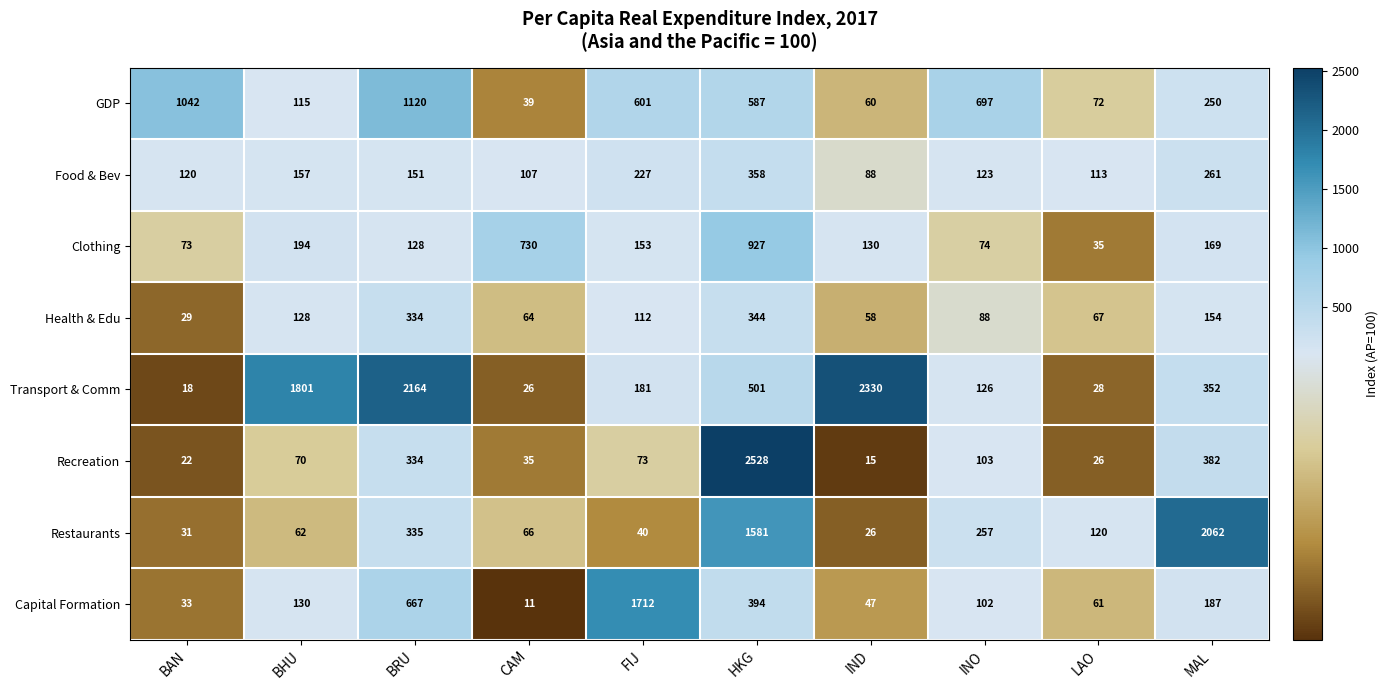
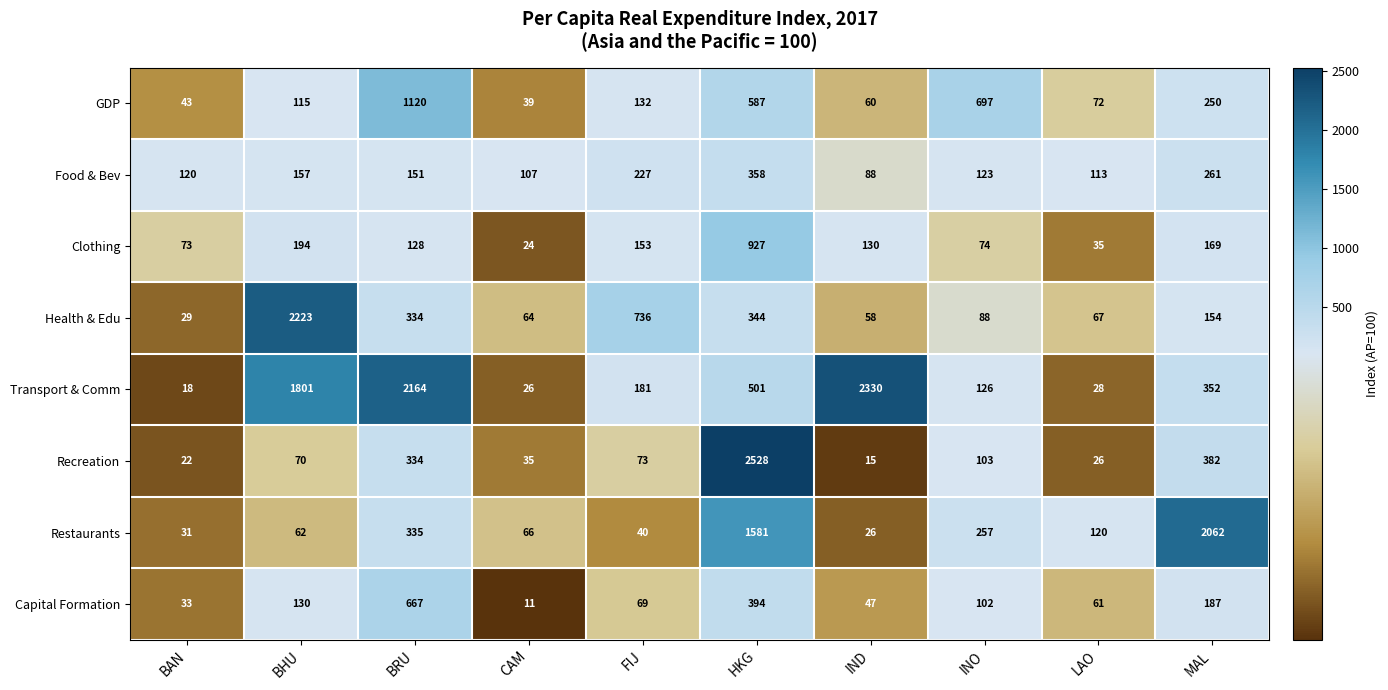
GDP, BAN: 1042 -> 43
GDP, FIJ: 601 -> 132
Clothing, CAM: 730 -> 24
Health & Edu, BHU: 128 -> 2223
Health & Edu, FIJ: 112 -> 736
Capital Formation, FIJ: 1712 -> 69
